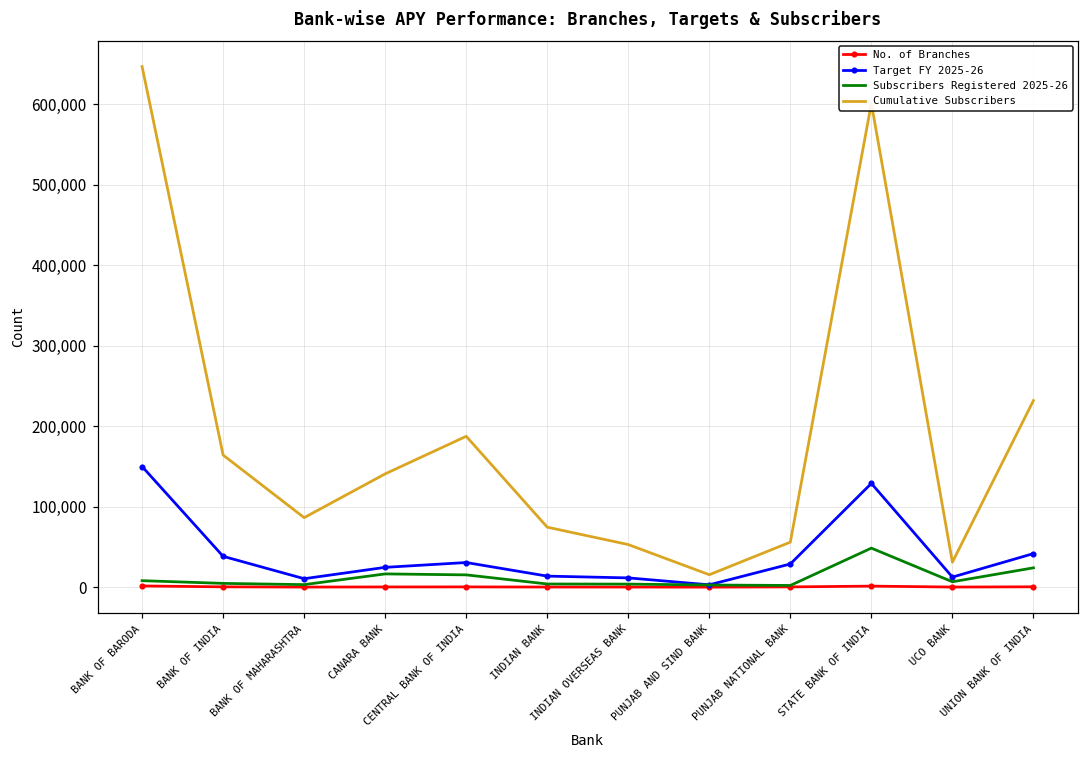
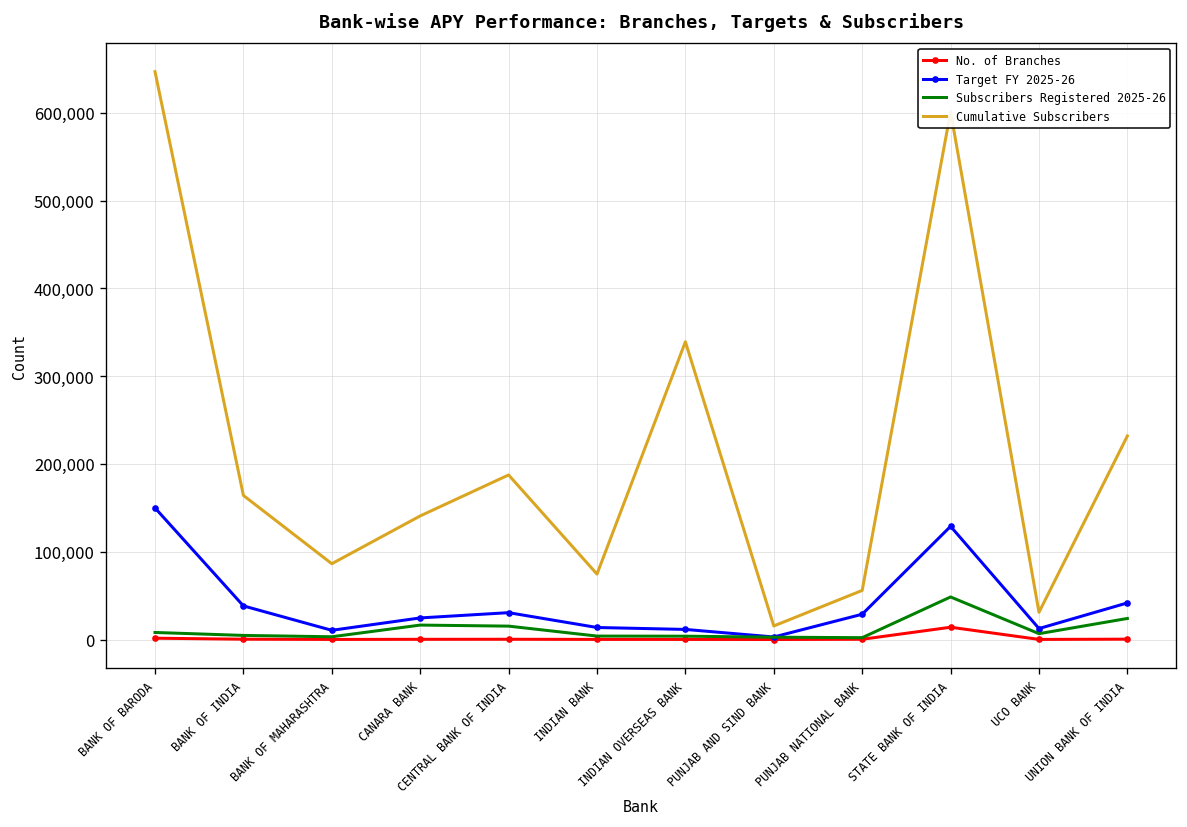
Cumulative Subscribers, INDIAN OVERSEAS BANK: 50,000 -> 340,000
No. of Branches, STATE BANK OF INDIA: 0 -> 10,000
